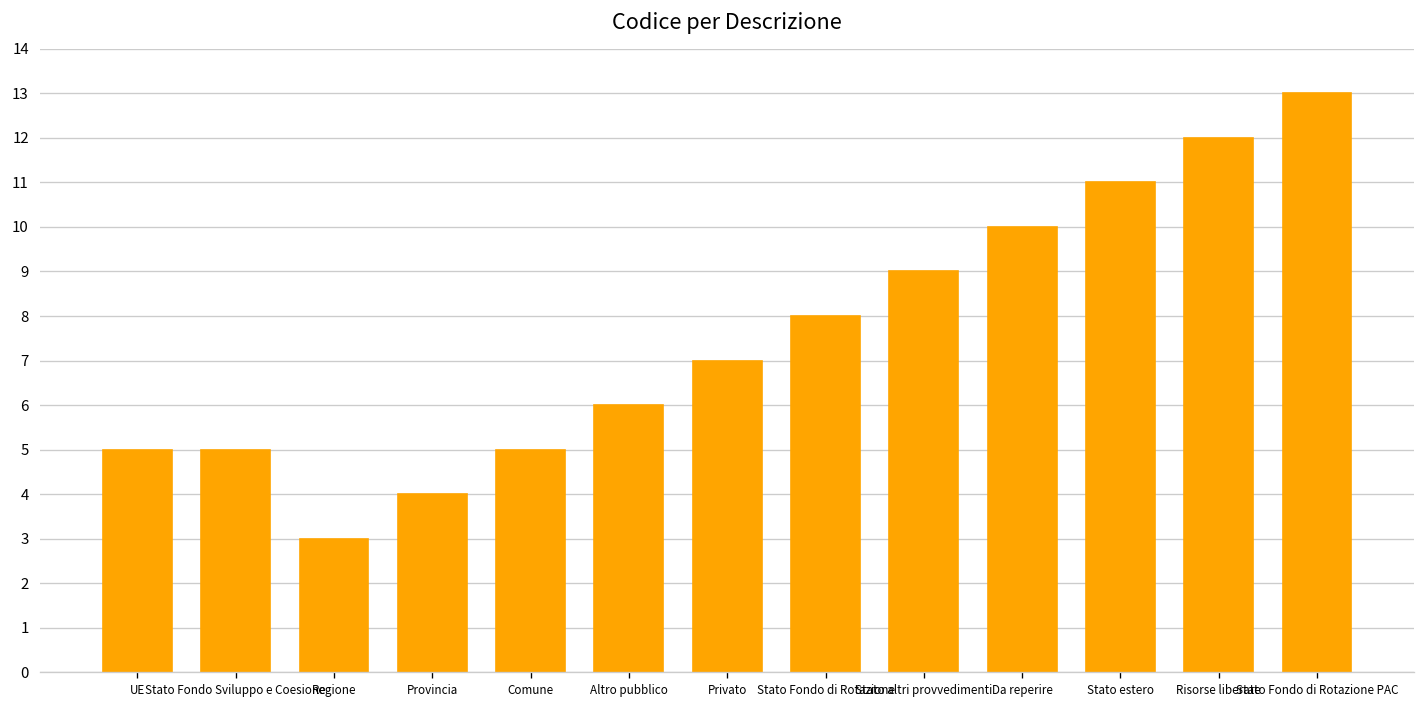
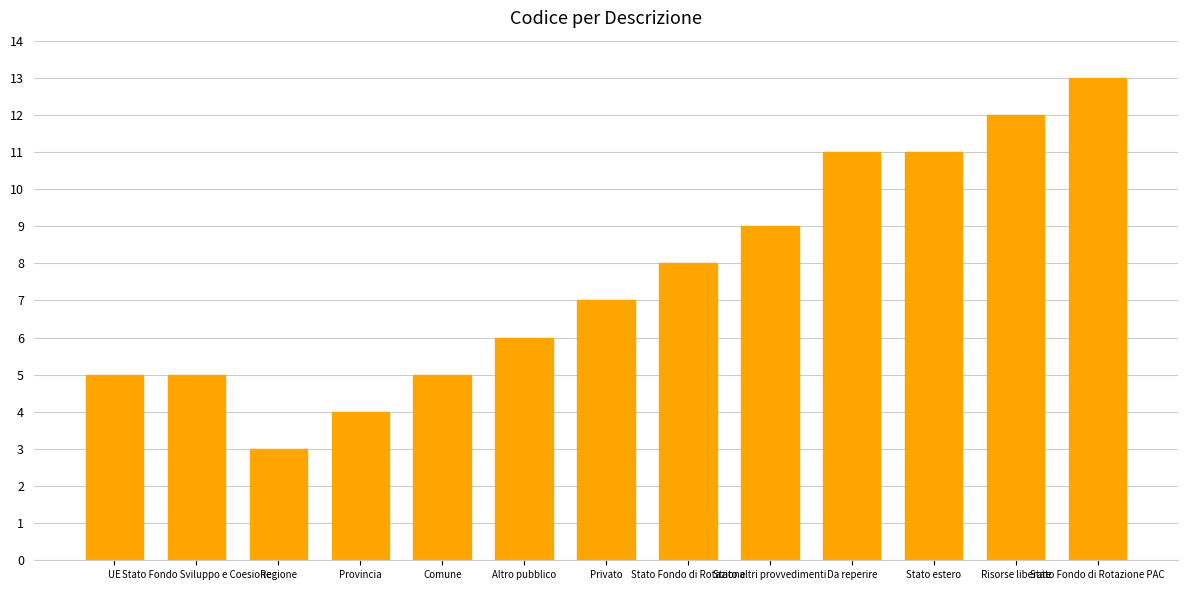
Da reperire: 10 -> 11
